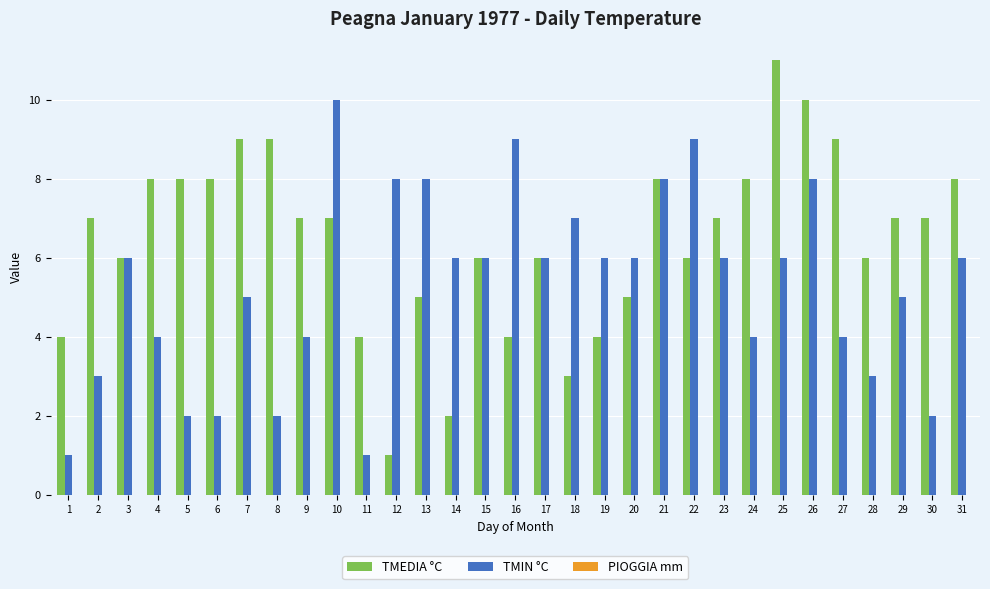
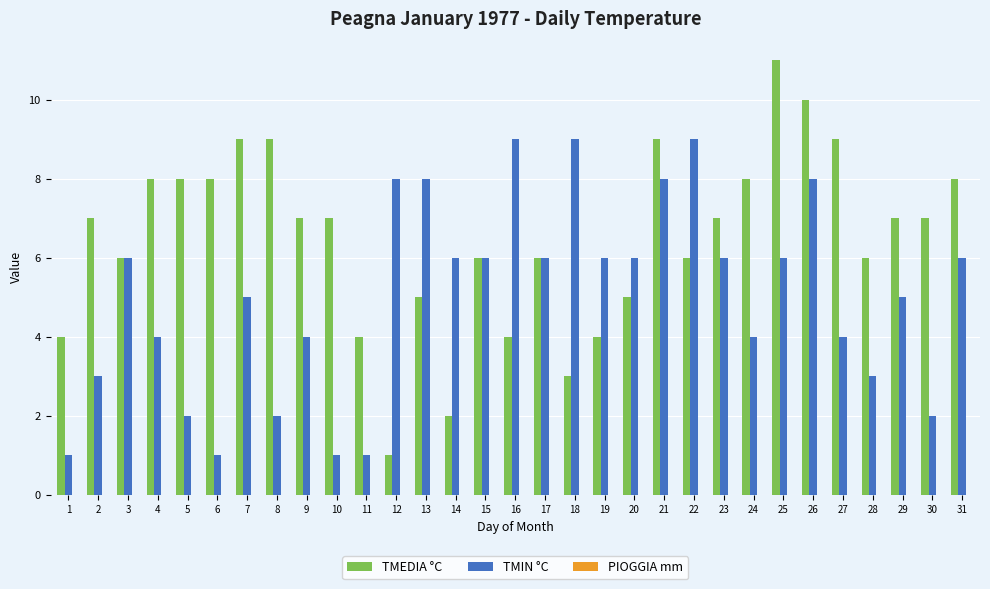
TMIN °C, 6: 2 -> 1
TMIN °C, 10: 10 -> 1
TMIN °C, 18: 7 -> 9
TMEDIA °C, 21: 8 -> 9
